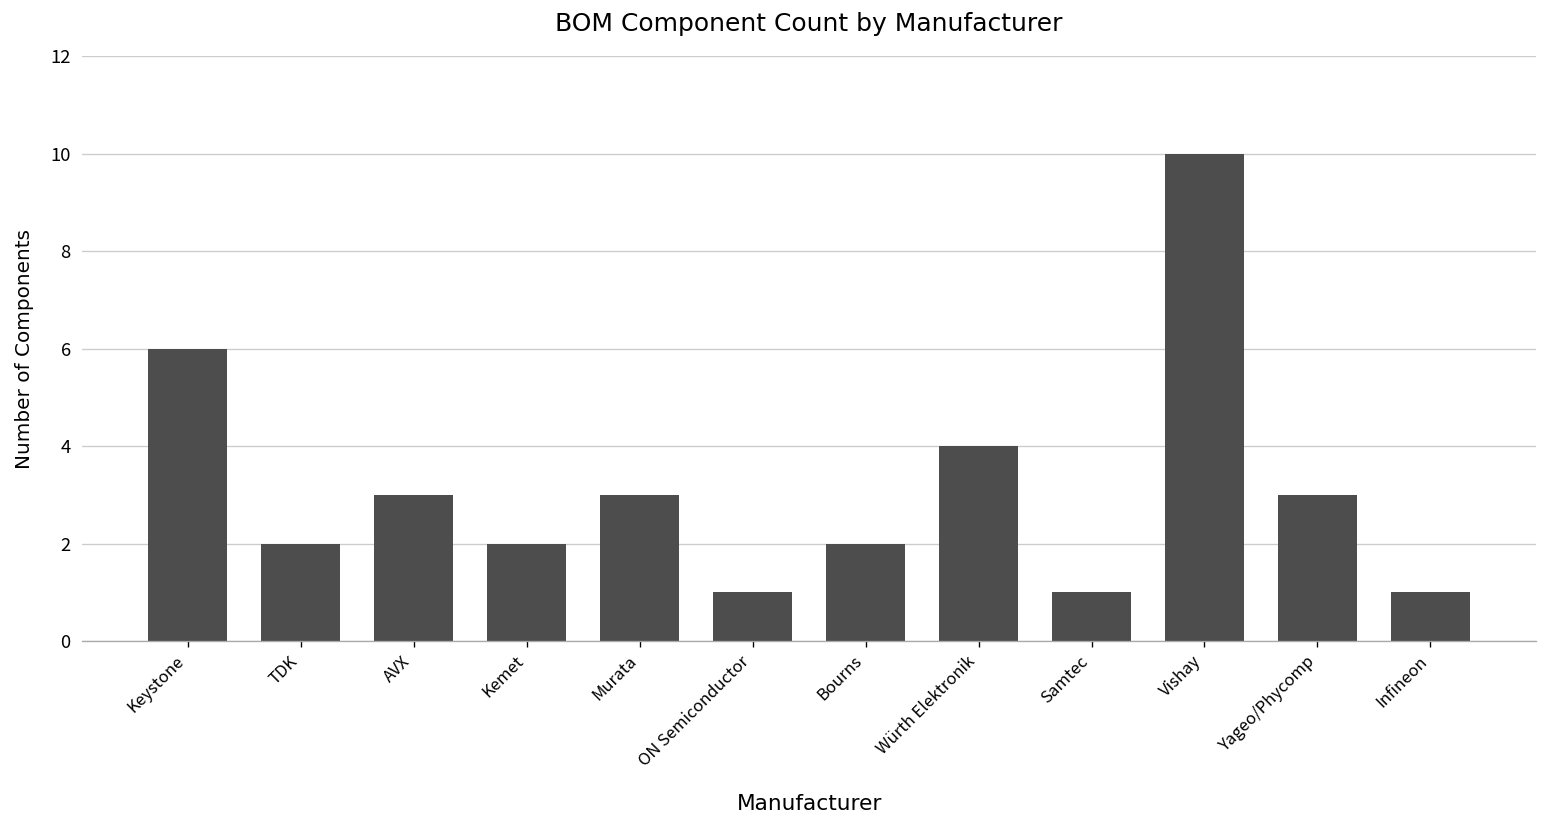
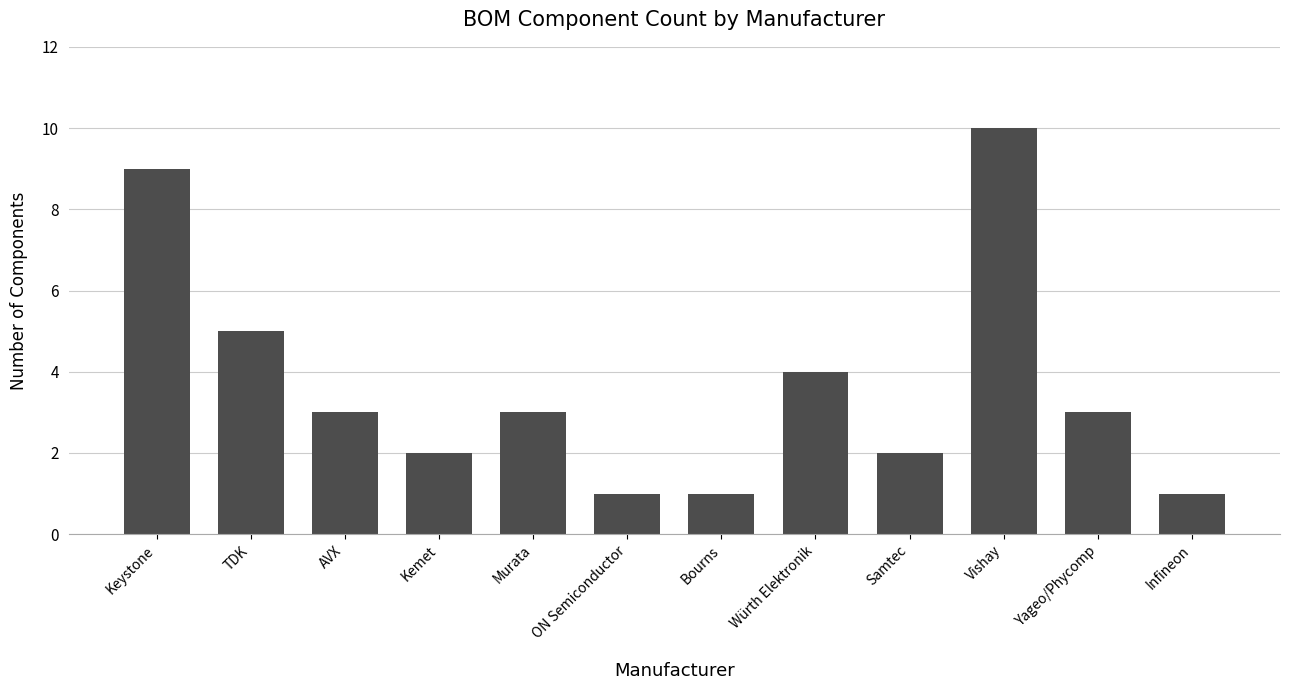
Keystone: 6 -> 9
TDK: 2 -> 5
Bourns: 2 -> 1
Samtec: 1 -> 2
